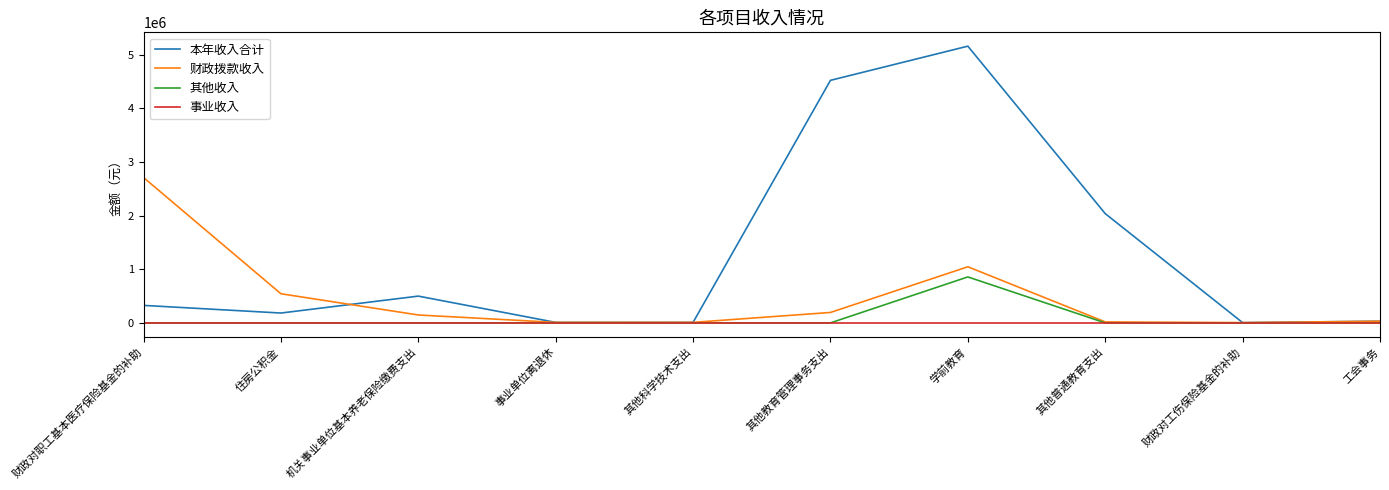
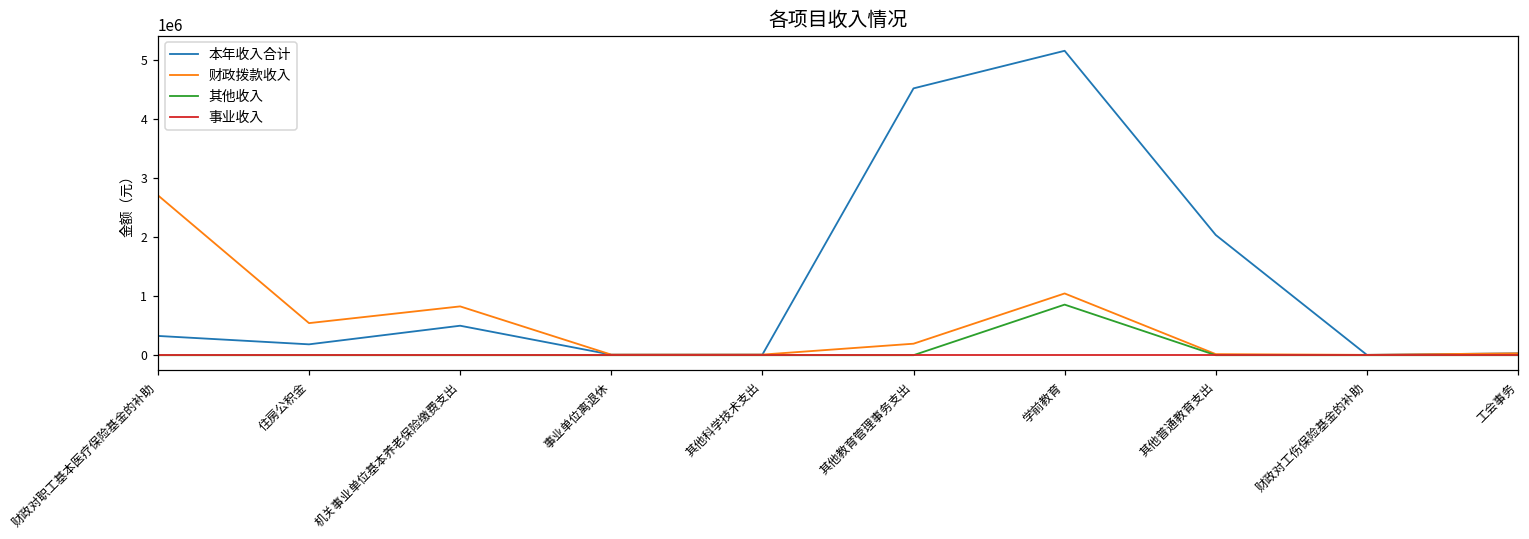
财政拨款收入, 机关事业单位基本养老保险缴费支出: 100000 -> 800000
